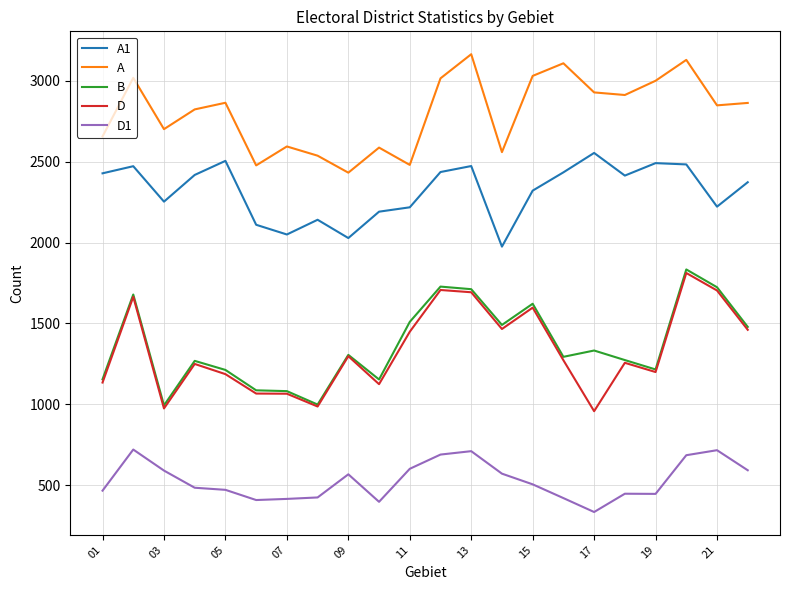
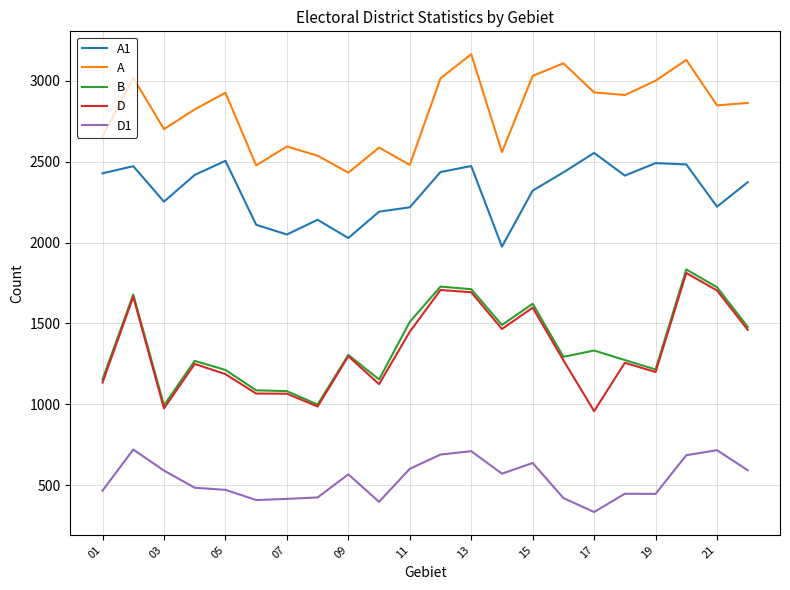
A, 05: 2860 -> 2930
D1, 15: 510 -> 640
